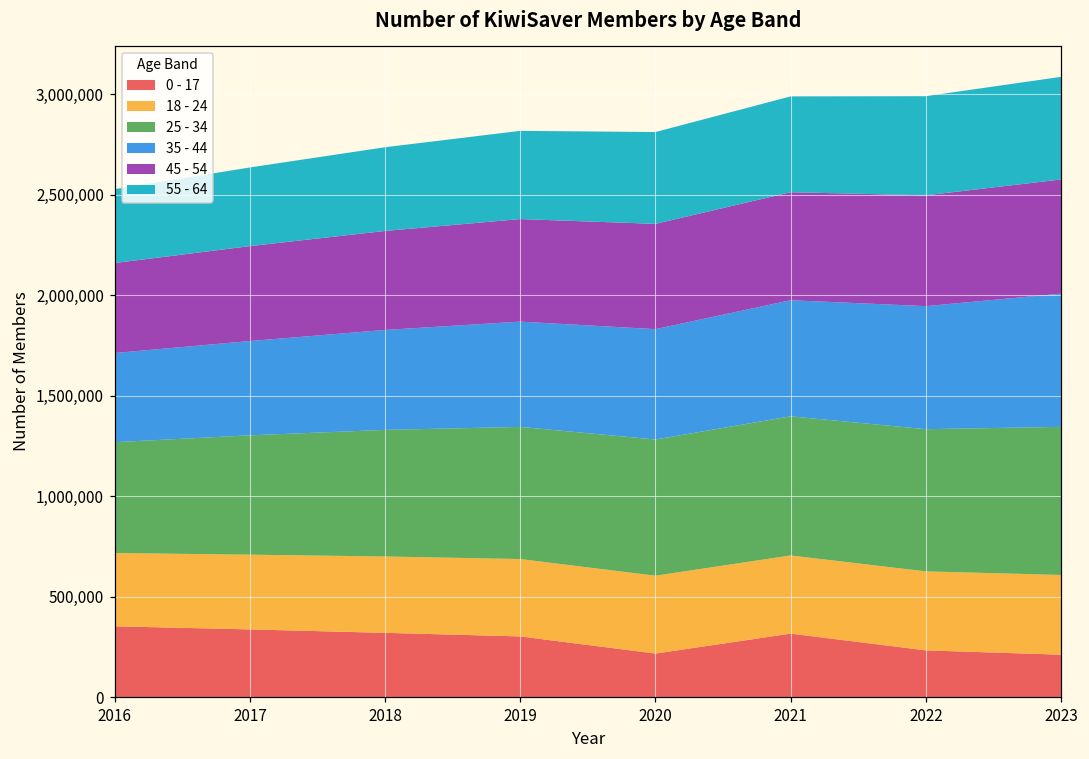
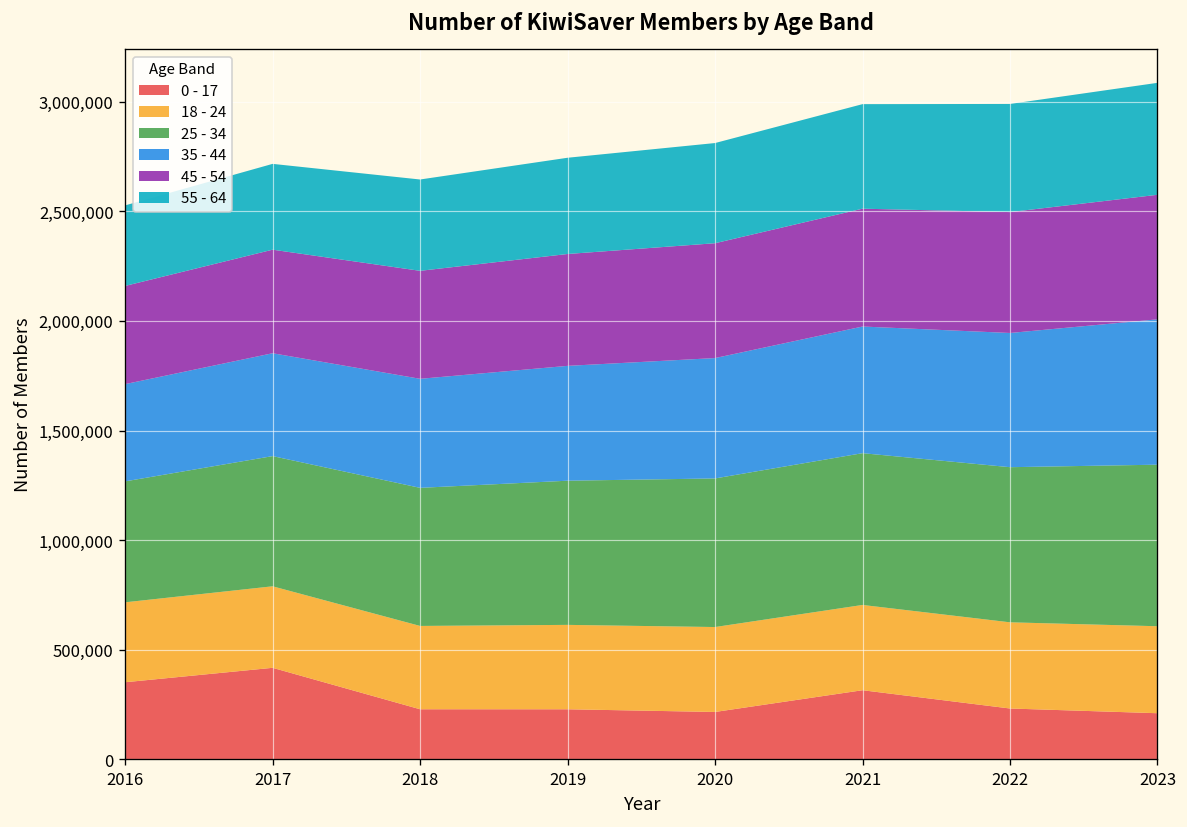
0 - 17, 2017: 340,000 -> 420,000
0 - 17, 2018: 320,000 -> 230,000
0 - 17, 2019: 300,000 -> 230,000
